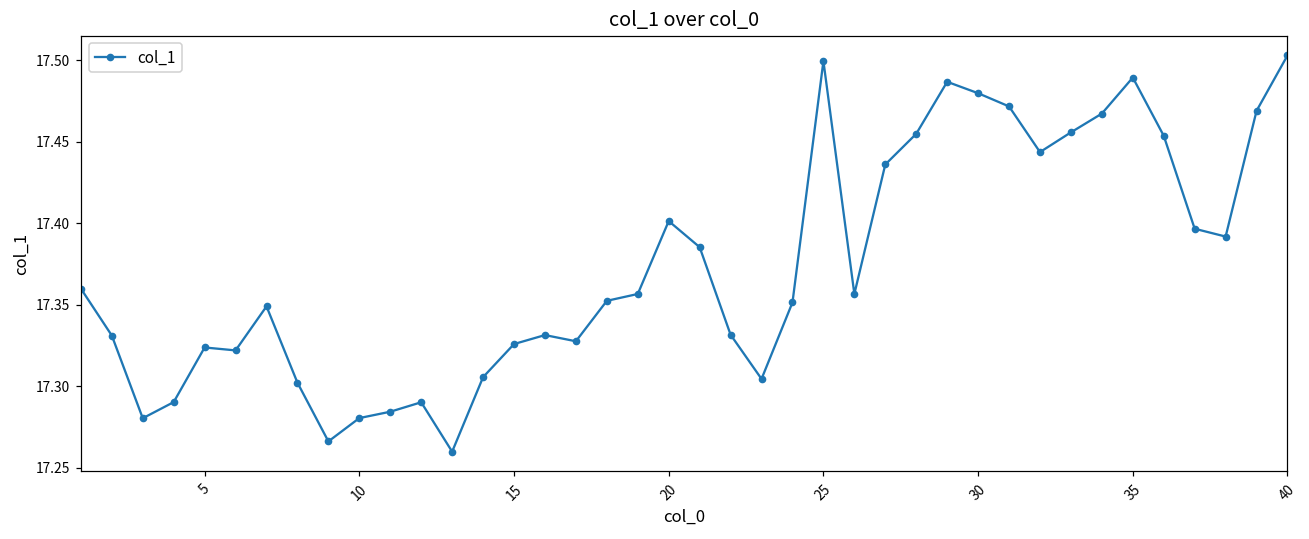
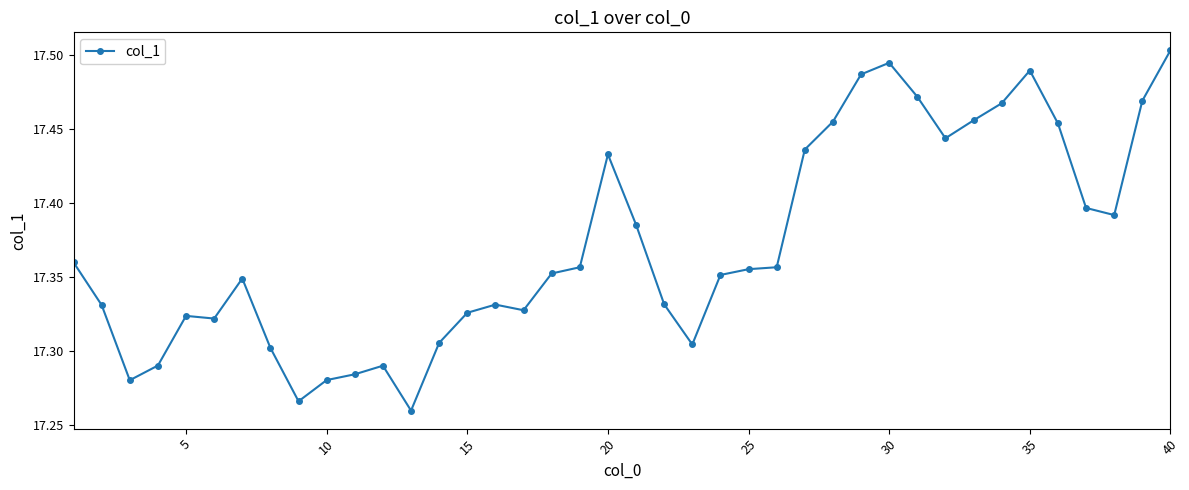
20: 17.401 -> 17.433
25: 17.500 -> 17.355
30: 17.480 -> 17.495
